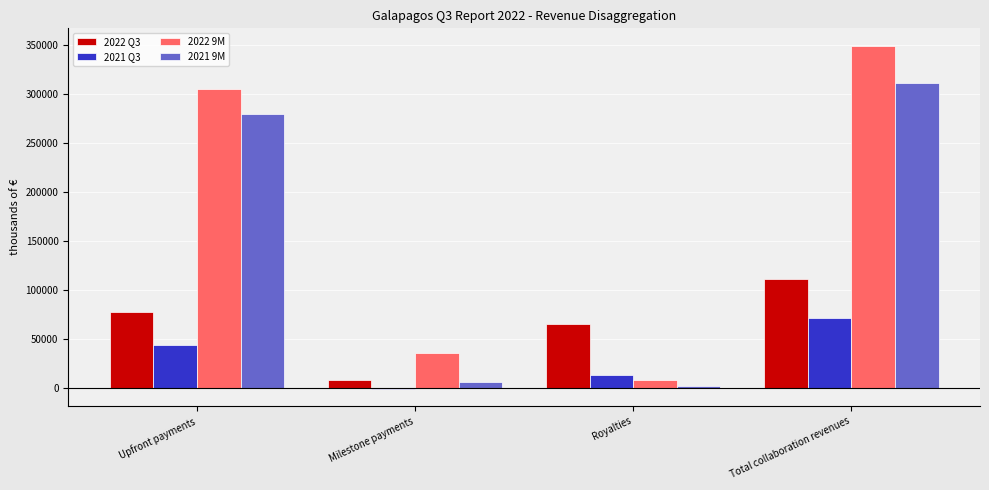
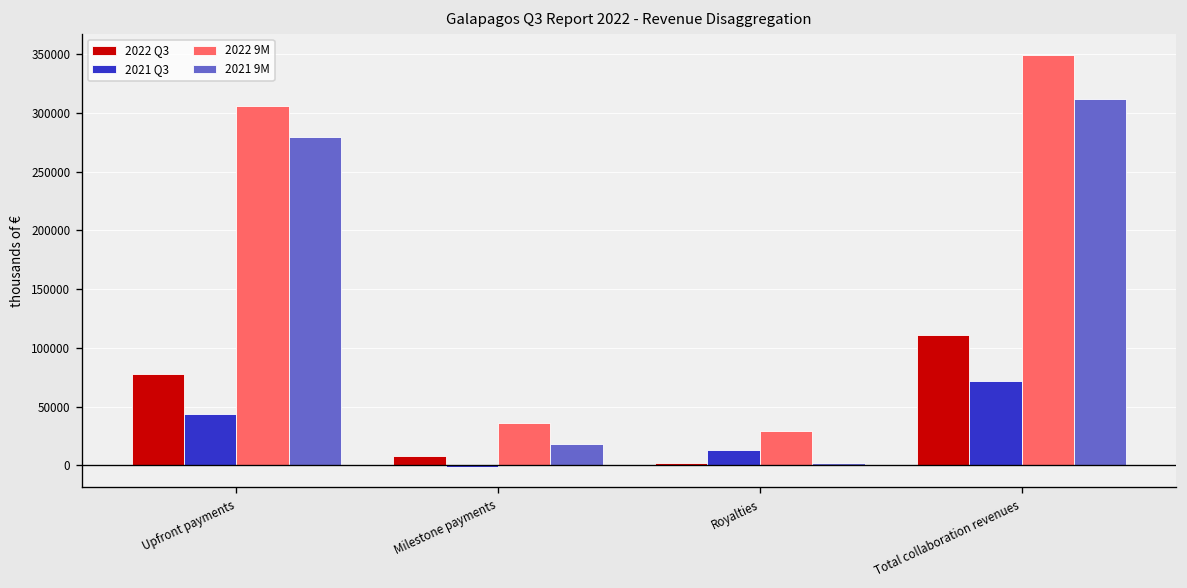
2021 9M, Milestone payments: 10000 -> 20000
2022 Q3, Royalties: 70000 -> 0
2022 9M, Royalties: 10000 -> 30000
